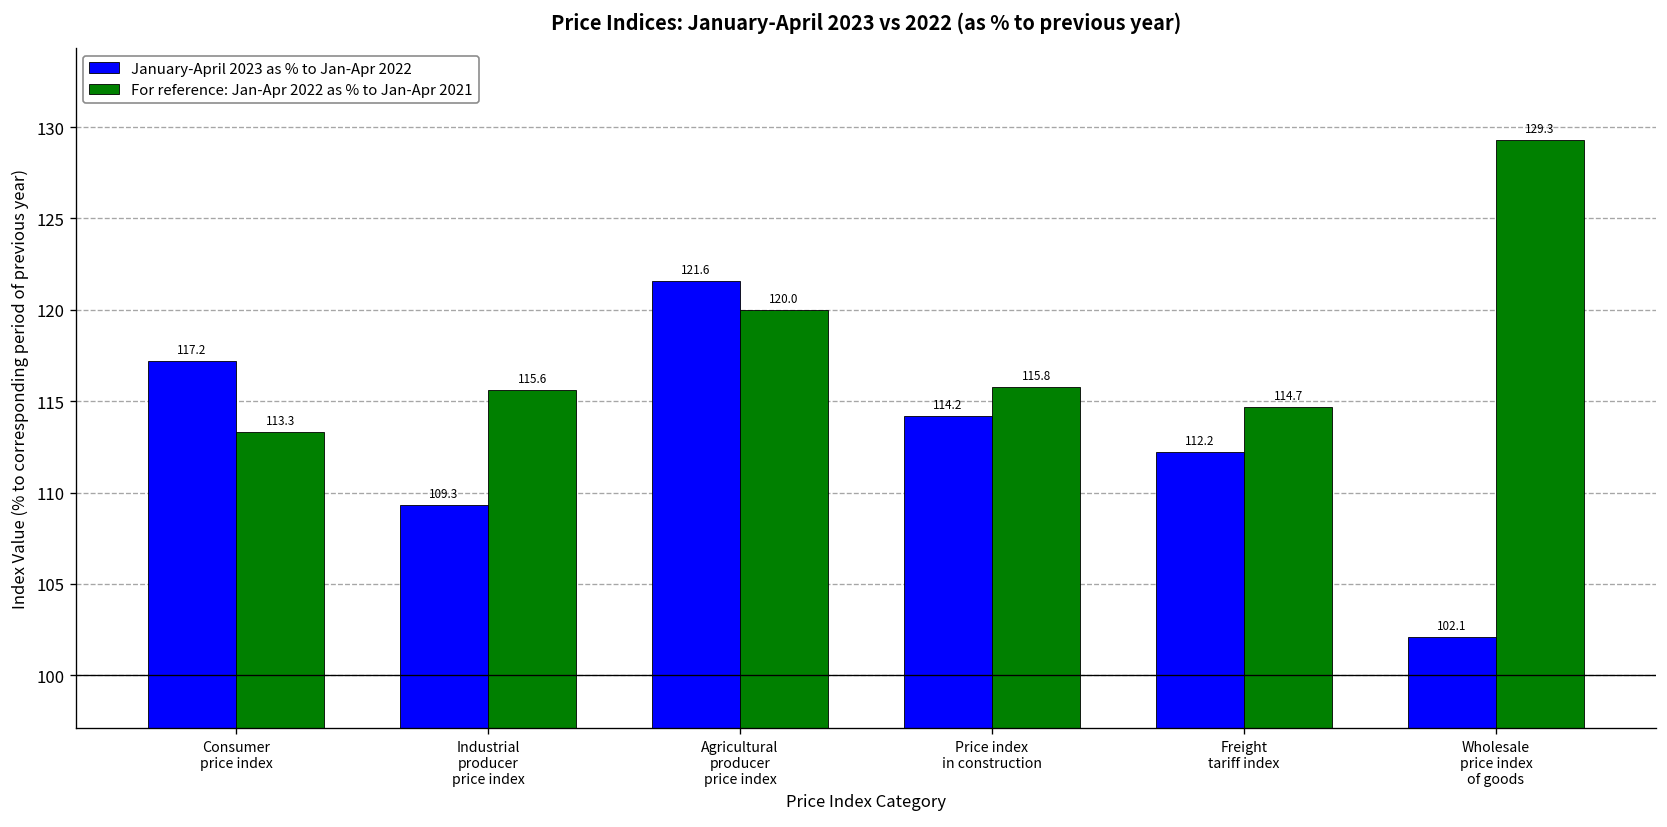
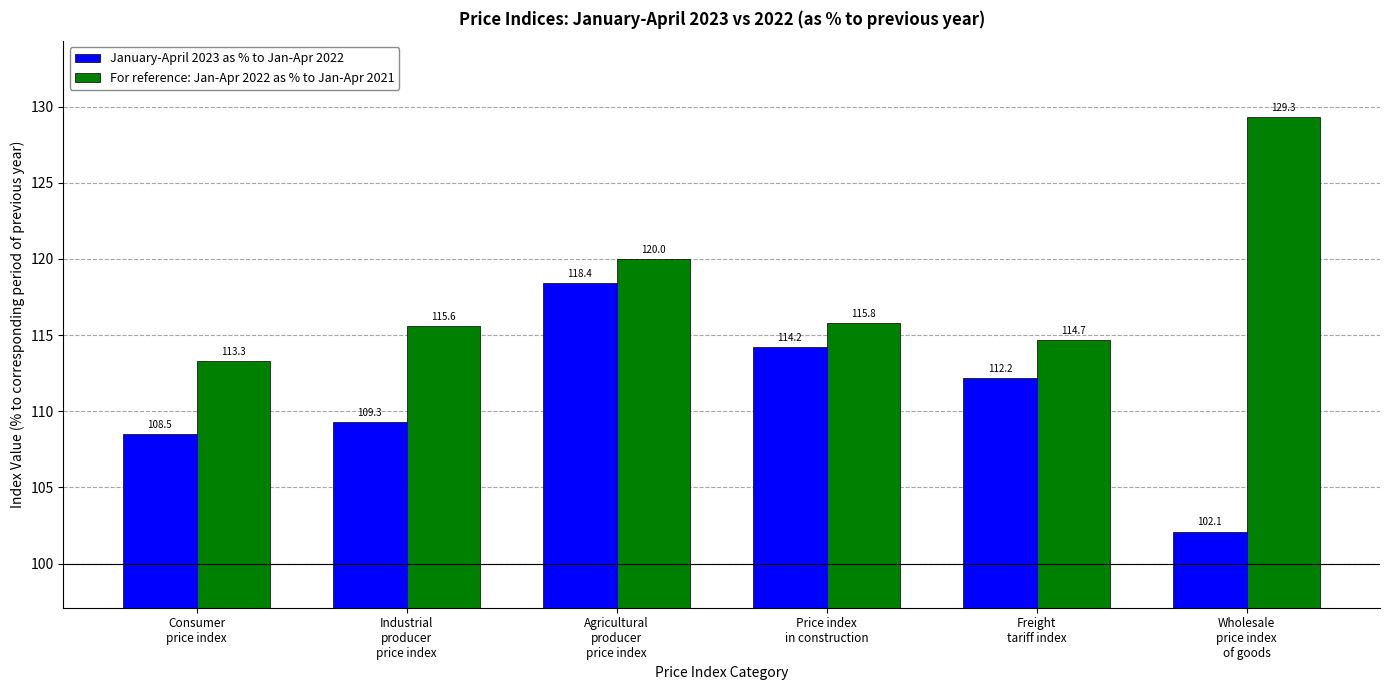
January-April 2023 as % to Jan-Apr 2022, Consumer price index: 117.2 -> 108.5
January-April 2023 as % to Jan-Apr 2022, Agricultural producer price index: 121.6 -> 118.4
